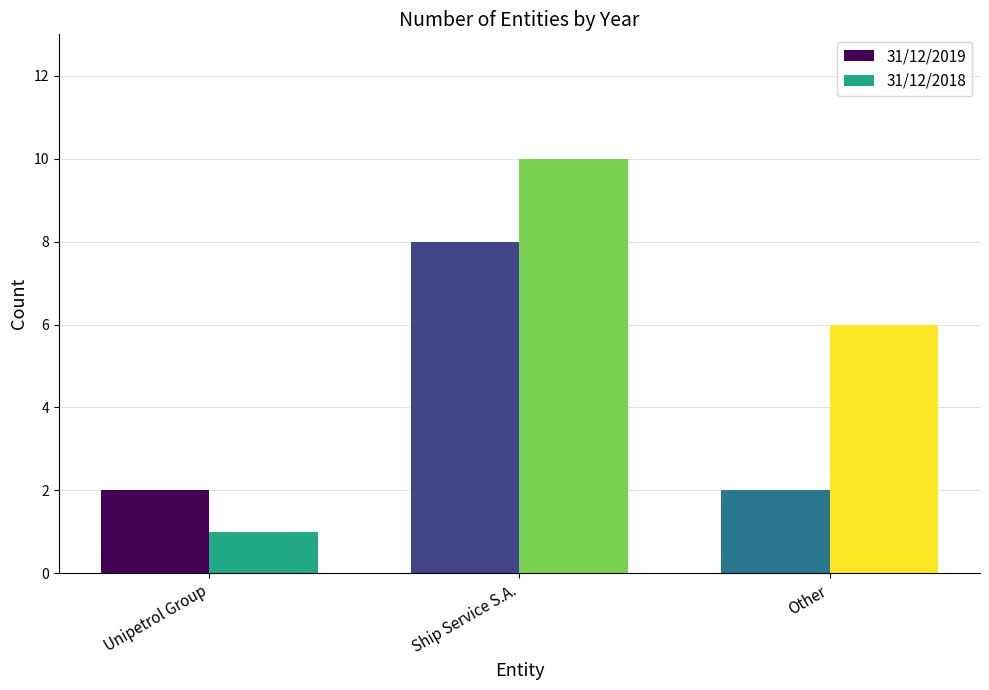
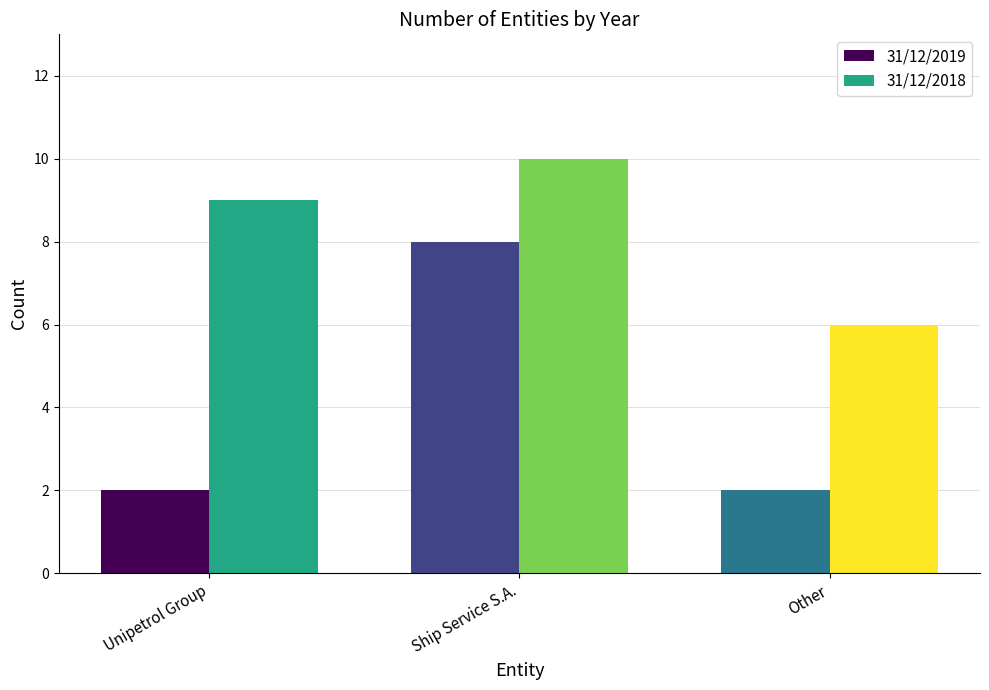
31/12/2018, Unipetrol Group: 1 -> 9
